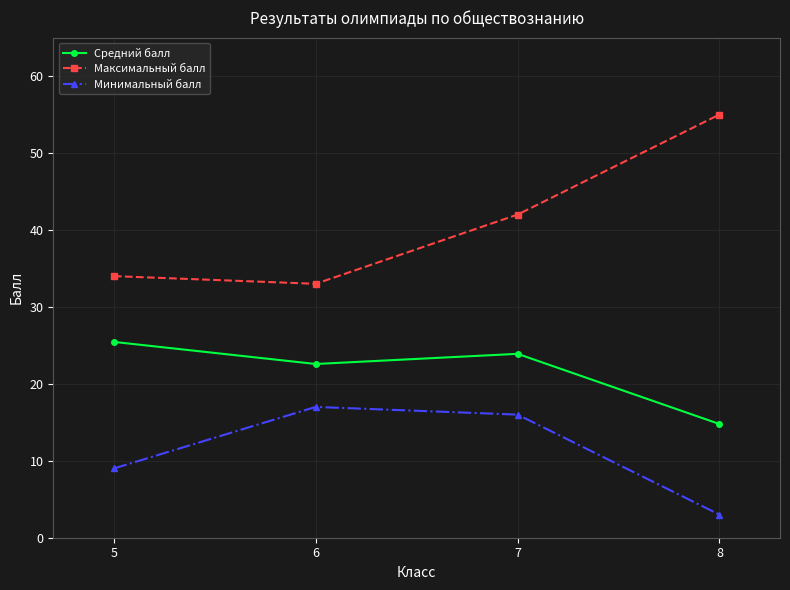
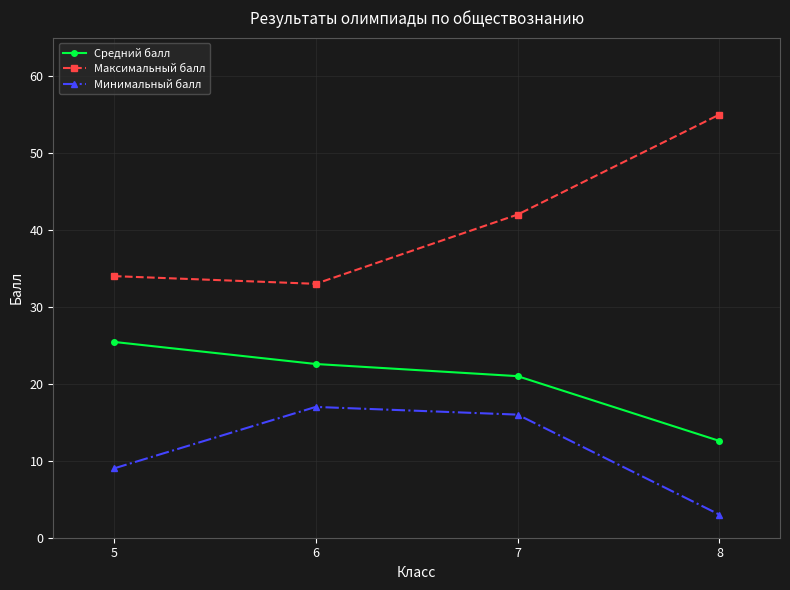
Средний балл, 7: 24 -> 21
Средний балл, 8: 15 -> 13
